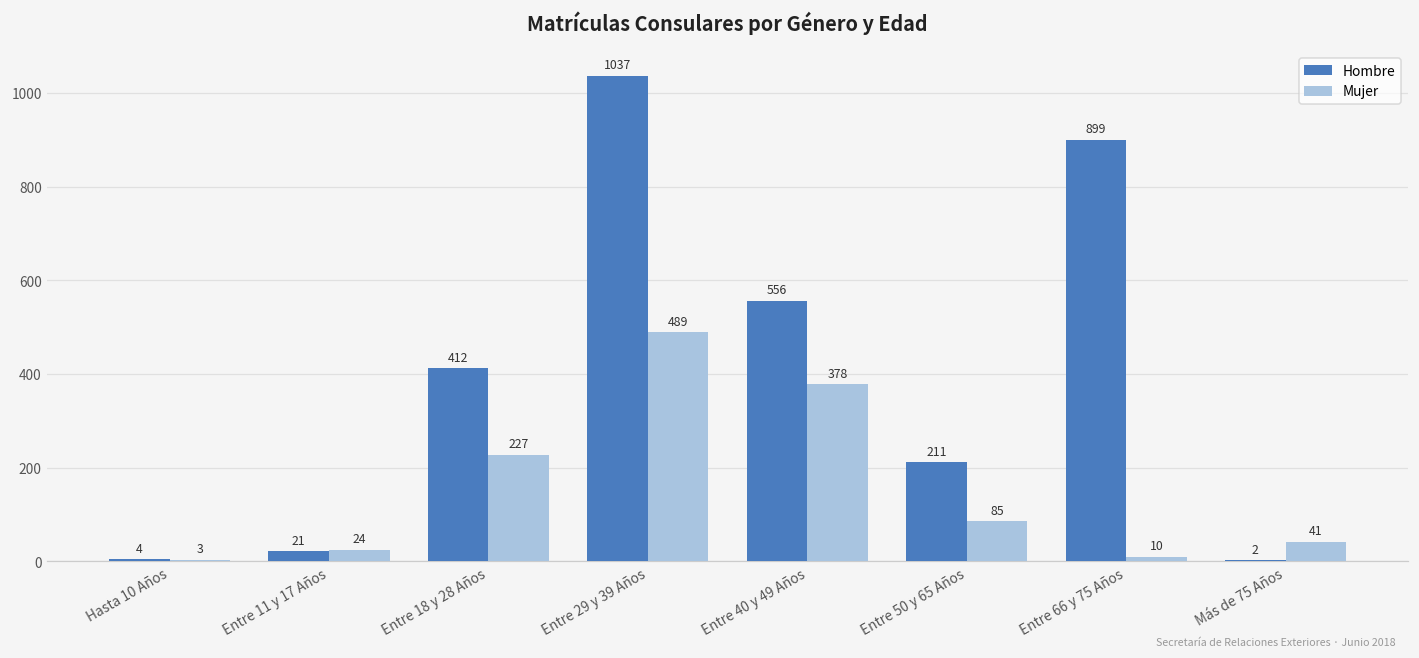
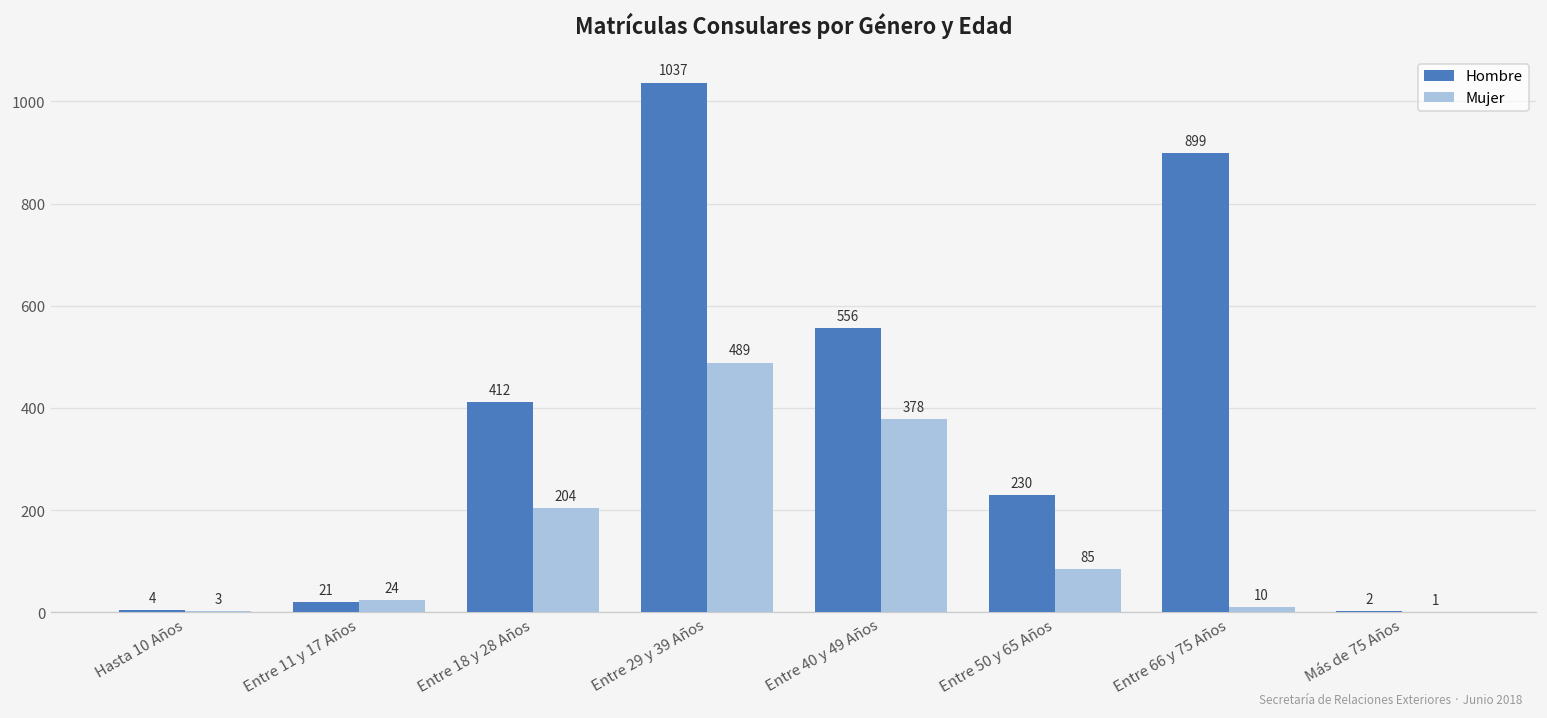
Mujer, Entre 18 y 28 Años: 227 -> 204
Hombre, Entre 50 y 65 Años: 211 -> 230
Mujer, Más de 75 Años: 41 -> 1
